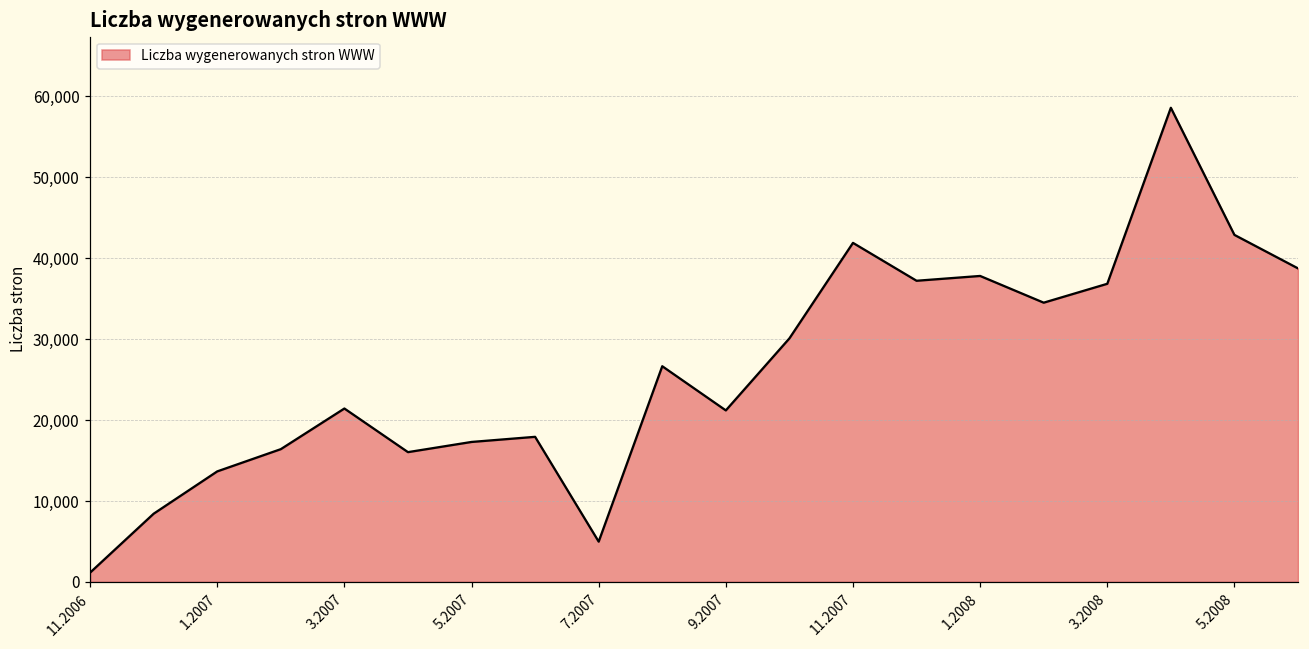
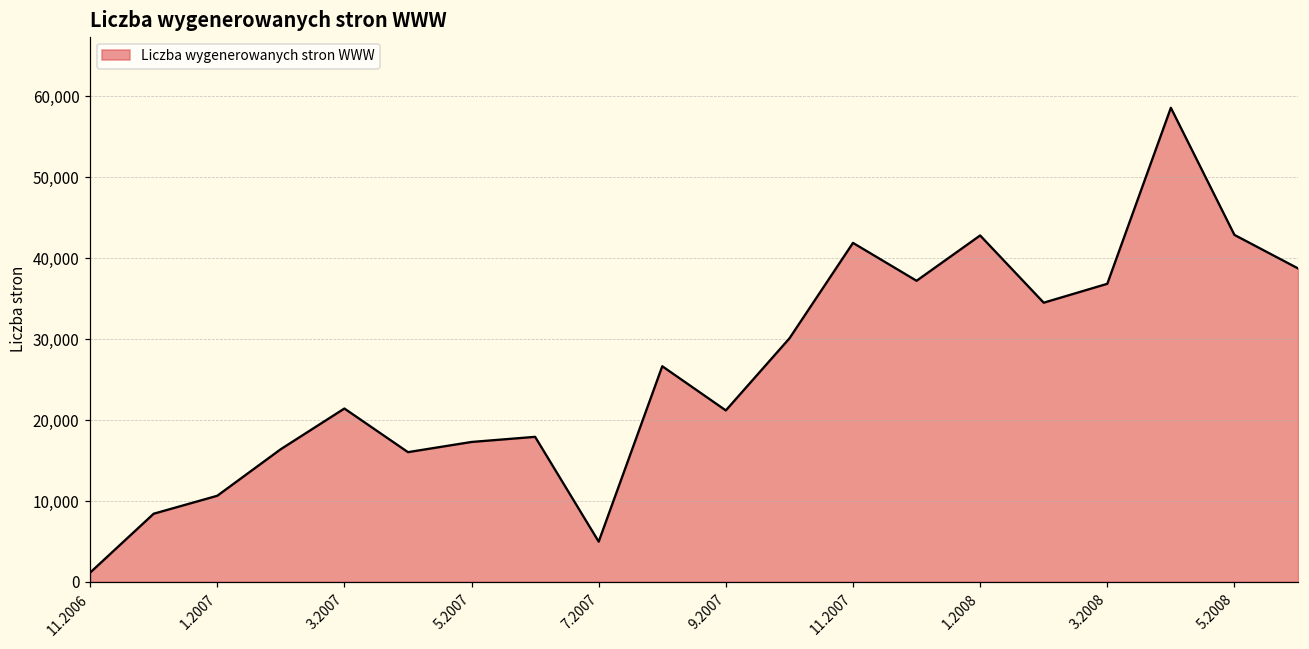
1.2007: 14,000 -> 11,000
1.2008: 38,000 -> 43,000
